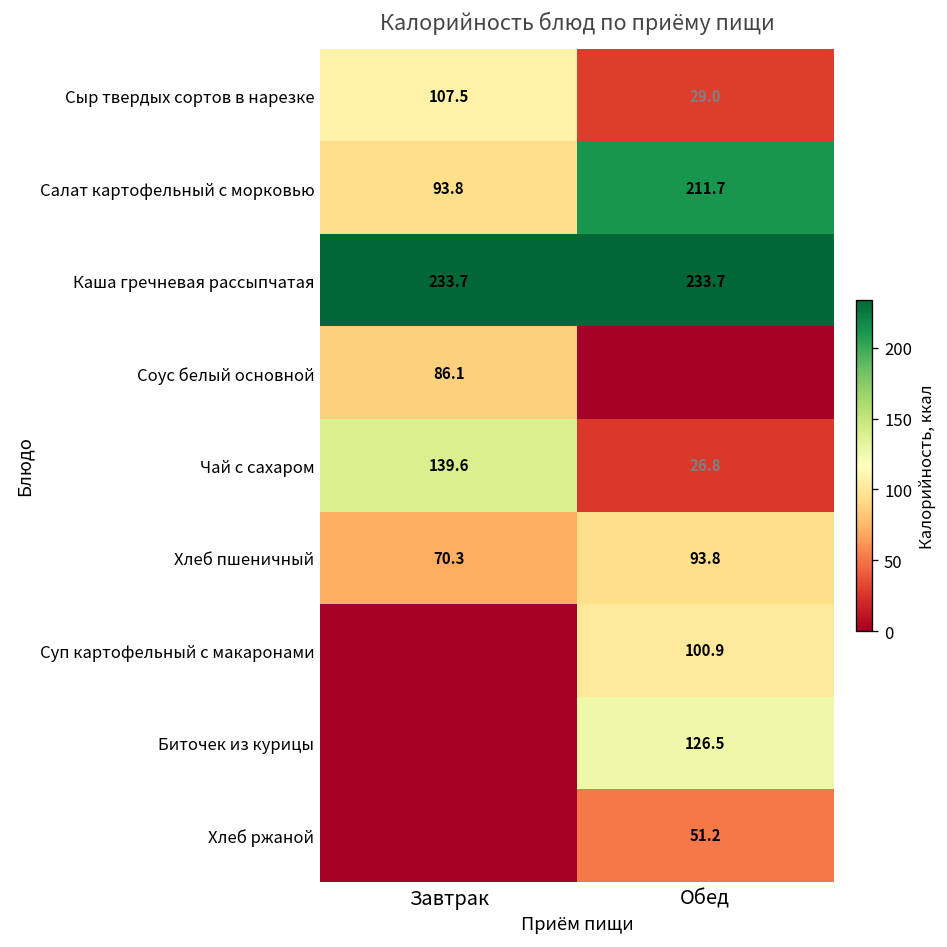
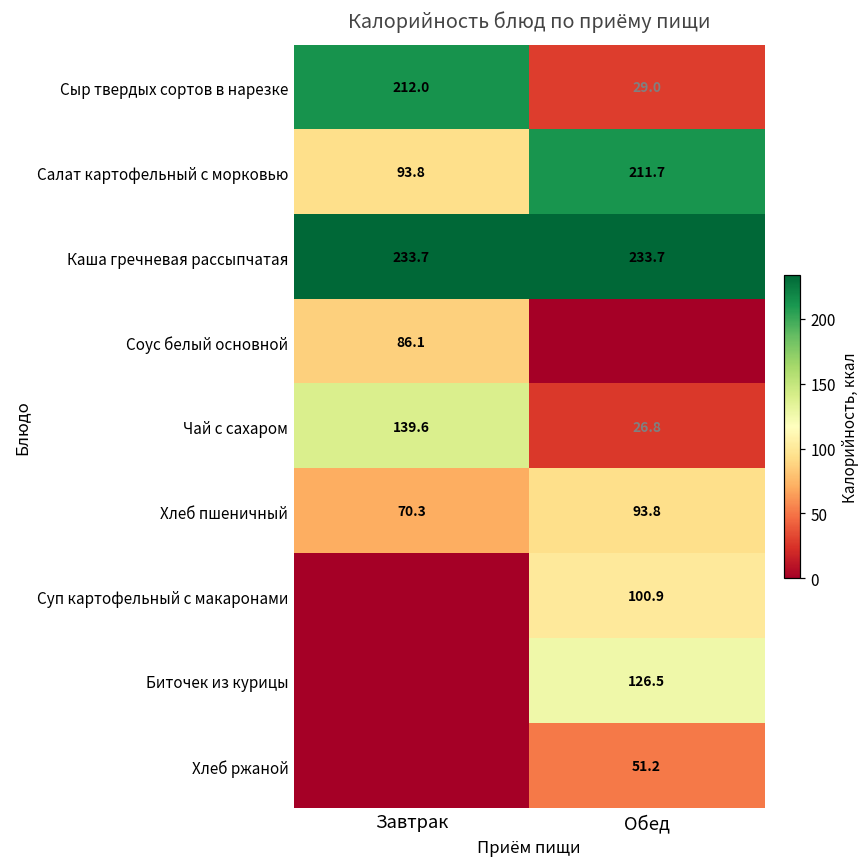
Сыр твердых сортов в нарезке, Завтрак: 107.5 -> 212.0
